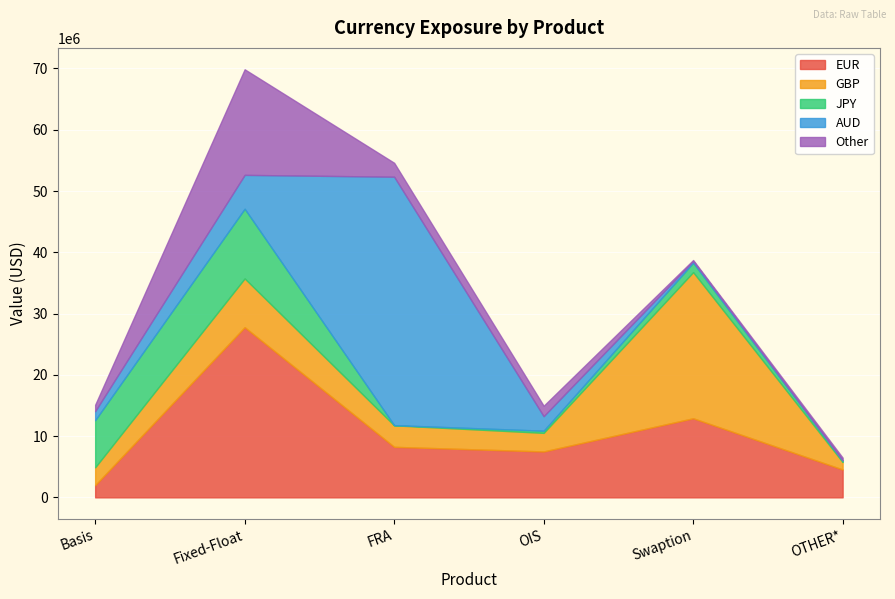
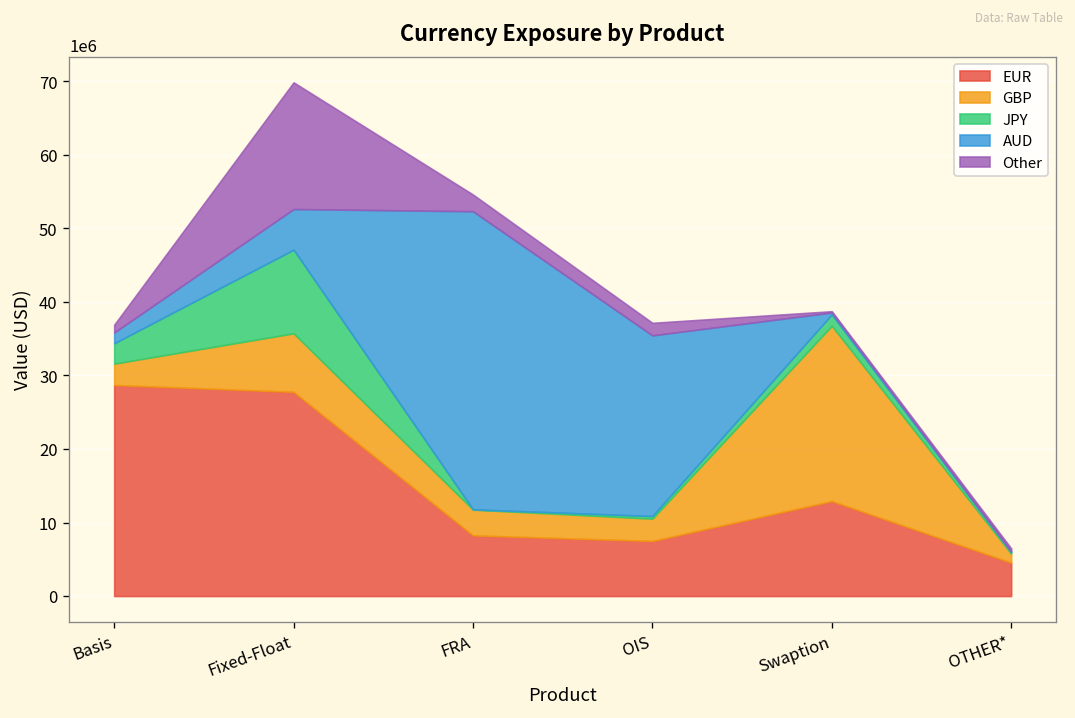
EUR, Basis: 2000000 -> 29000000
JPY, Basis: 8000000 -> 3000000
AUD, OIS: 2000000 -> 25000000
